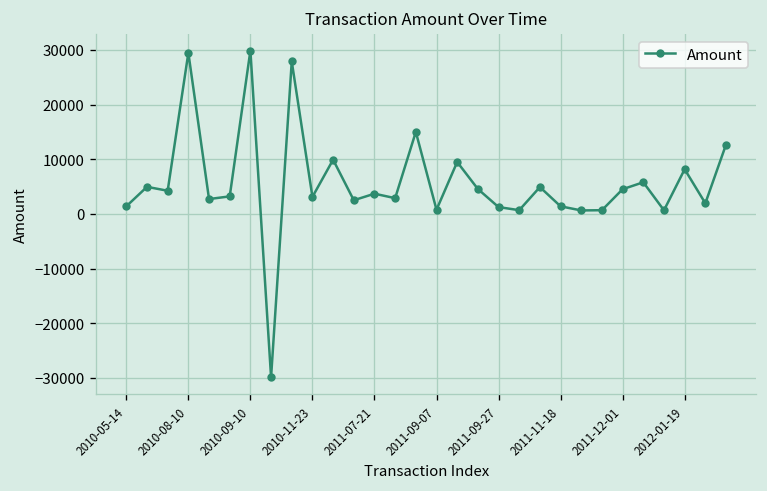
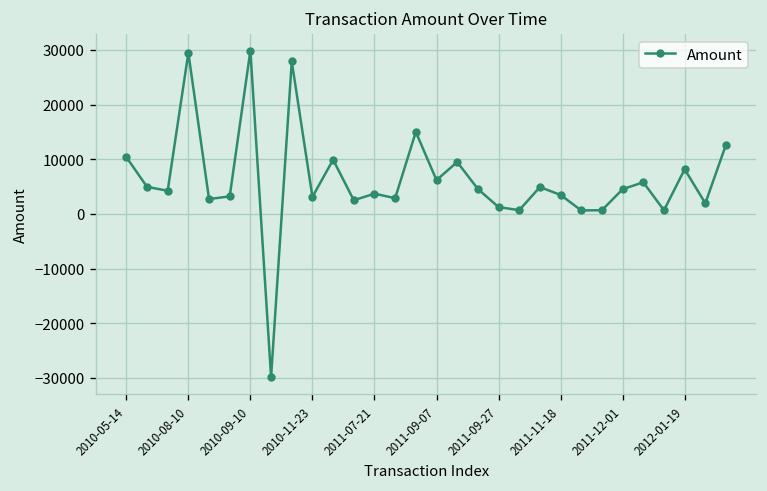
2010-05-14: 1000 -> 10000
2011-09-07: 1000 -> 6000
2011-11-18: 1000 -> 3000
